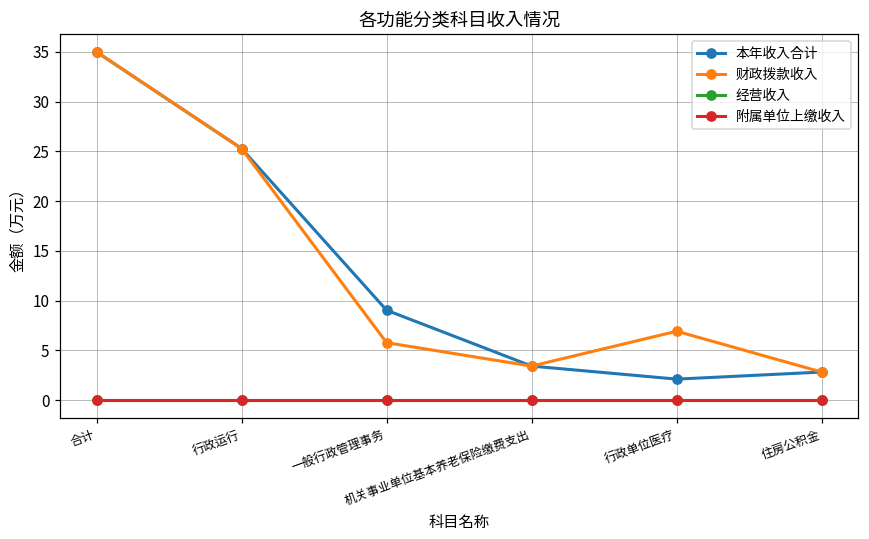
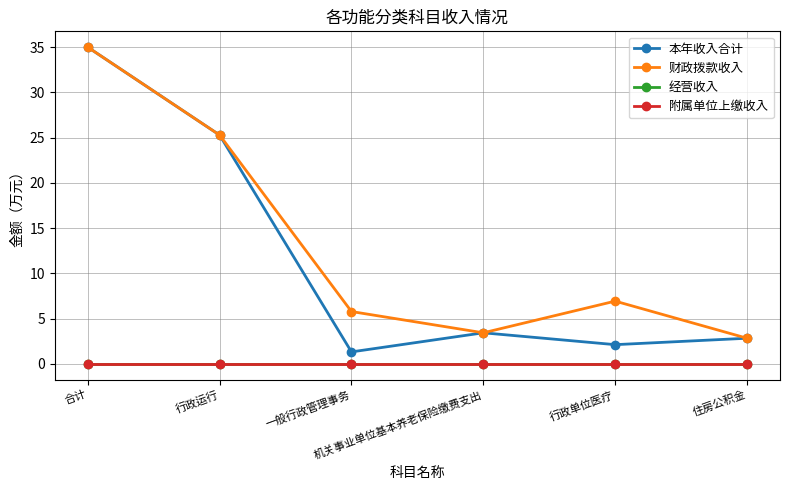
本年收入合计, 一般行政管理事务: 9 -> 1
